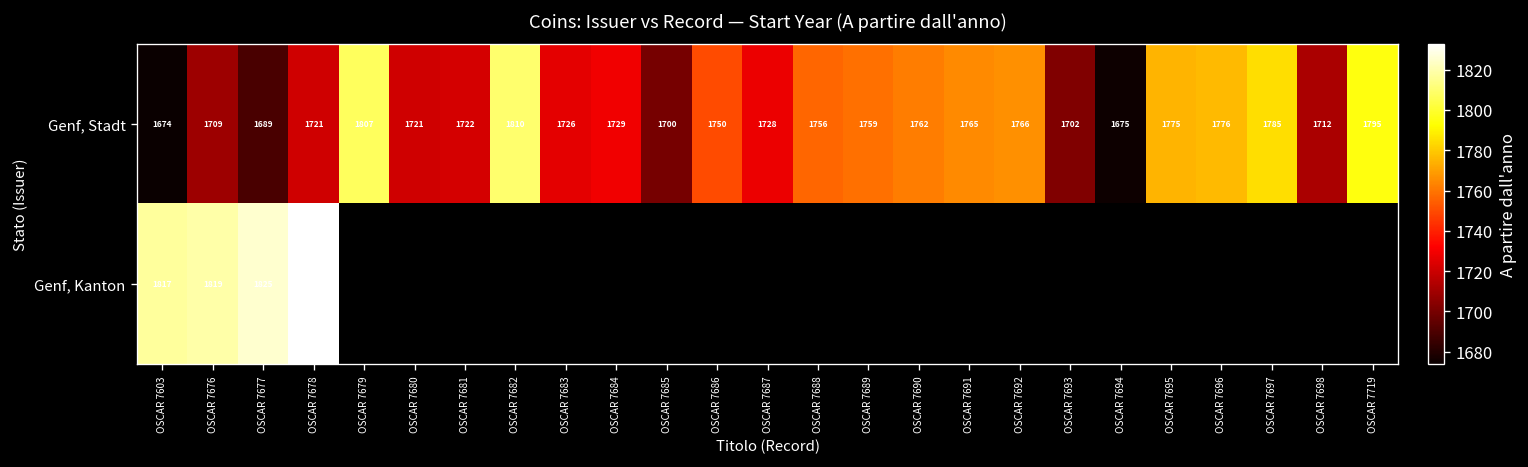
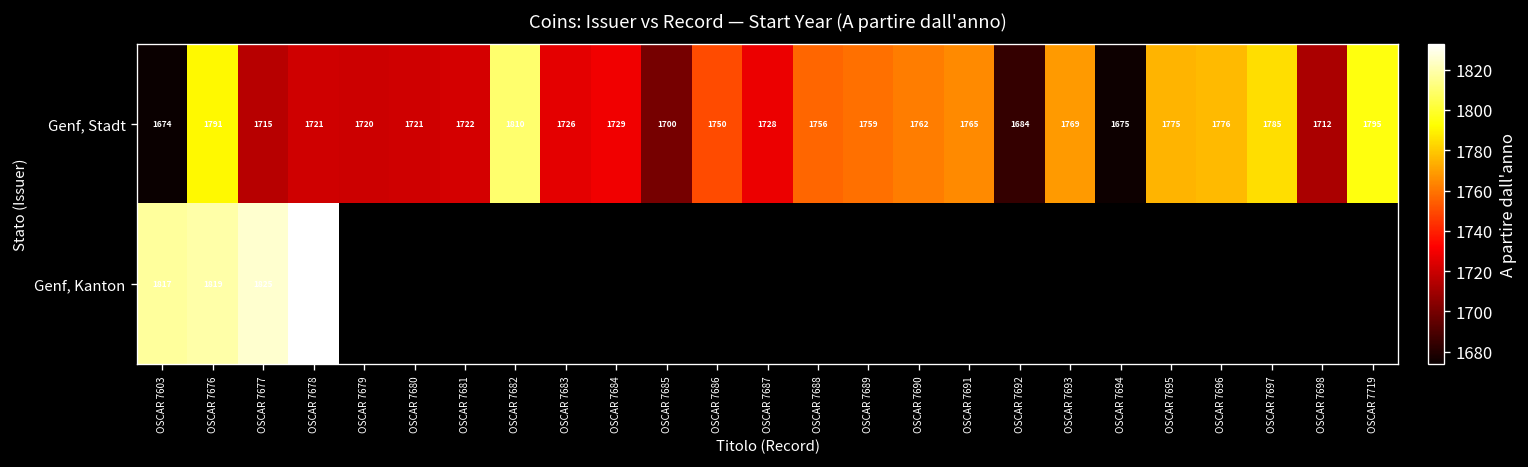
Genf, Stadt, OSCAR 7676: 1709 -> 1791
Genf, Stadt, OSCAR 7677: 1689 -> 1715
Genf, Stadt, OSCAR 7679: 1807 -> 1720
Genf, Stadt, OSCAR 7692: 1766 -> 1684
Genf, Stadt, OSCAR 7693: 1702 -> 1769
